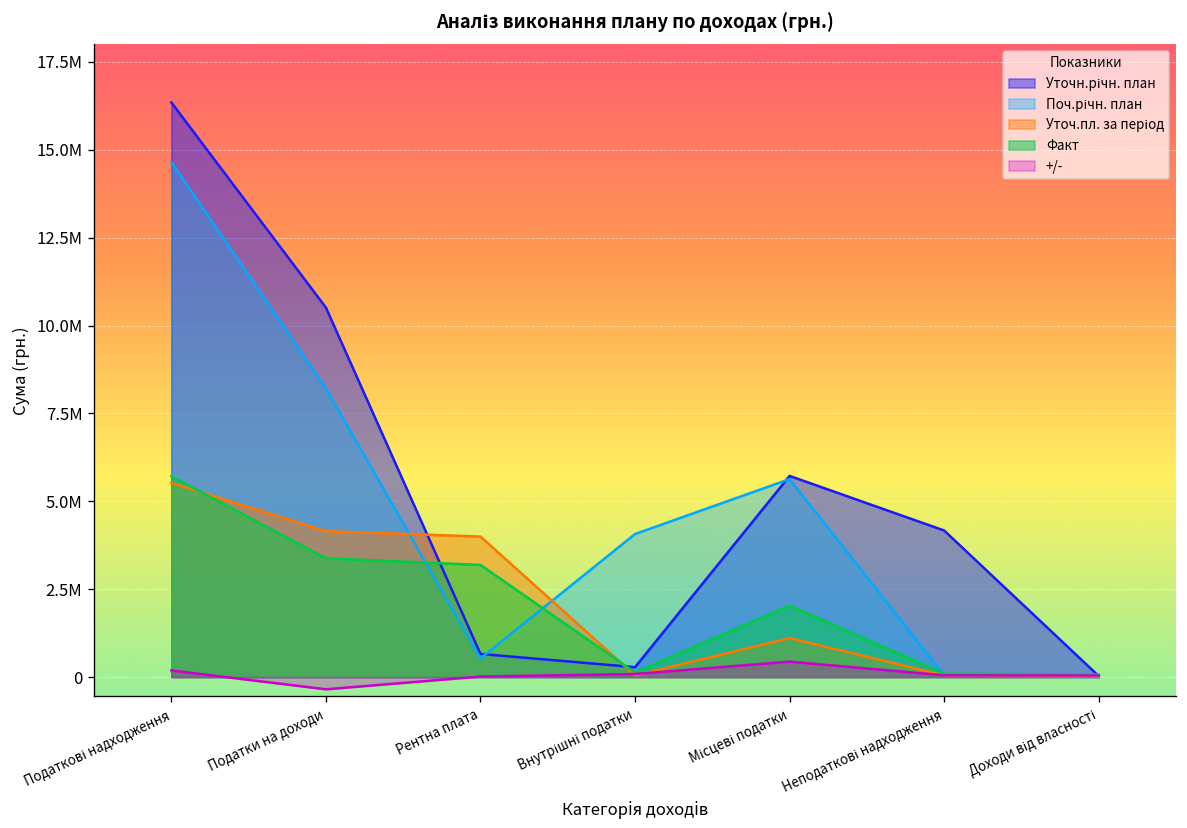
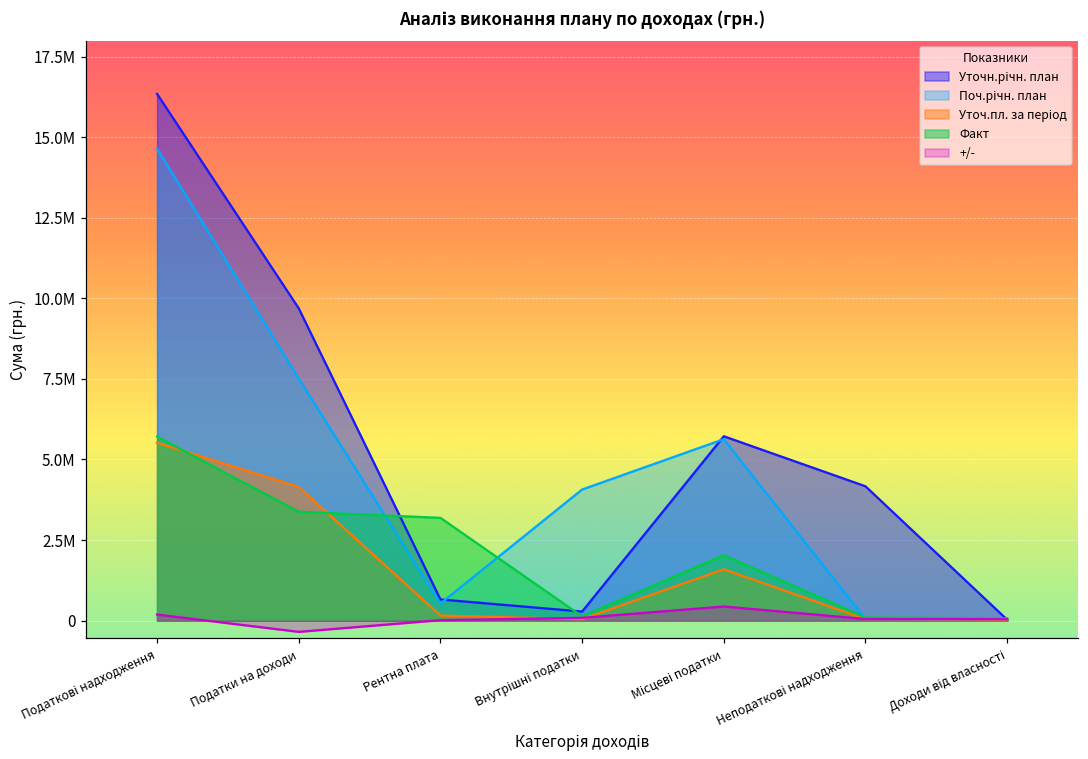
Уточн.річн. план, Податки на доходи: 10500000 -> 9700000
Поч.річн. план, Податки на доходи: 8200000 -> 7500000
Уточ.пл. за період, Рентна плата: 4000000 -> 200000
Уточ.пл. за період, Місцеві податки: 1100000 -> 1600000
